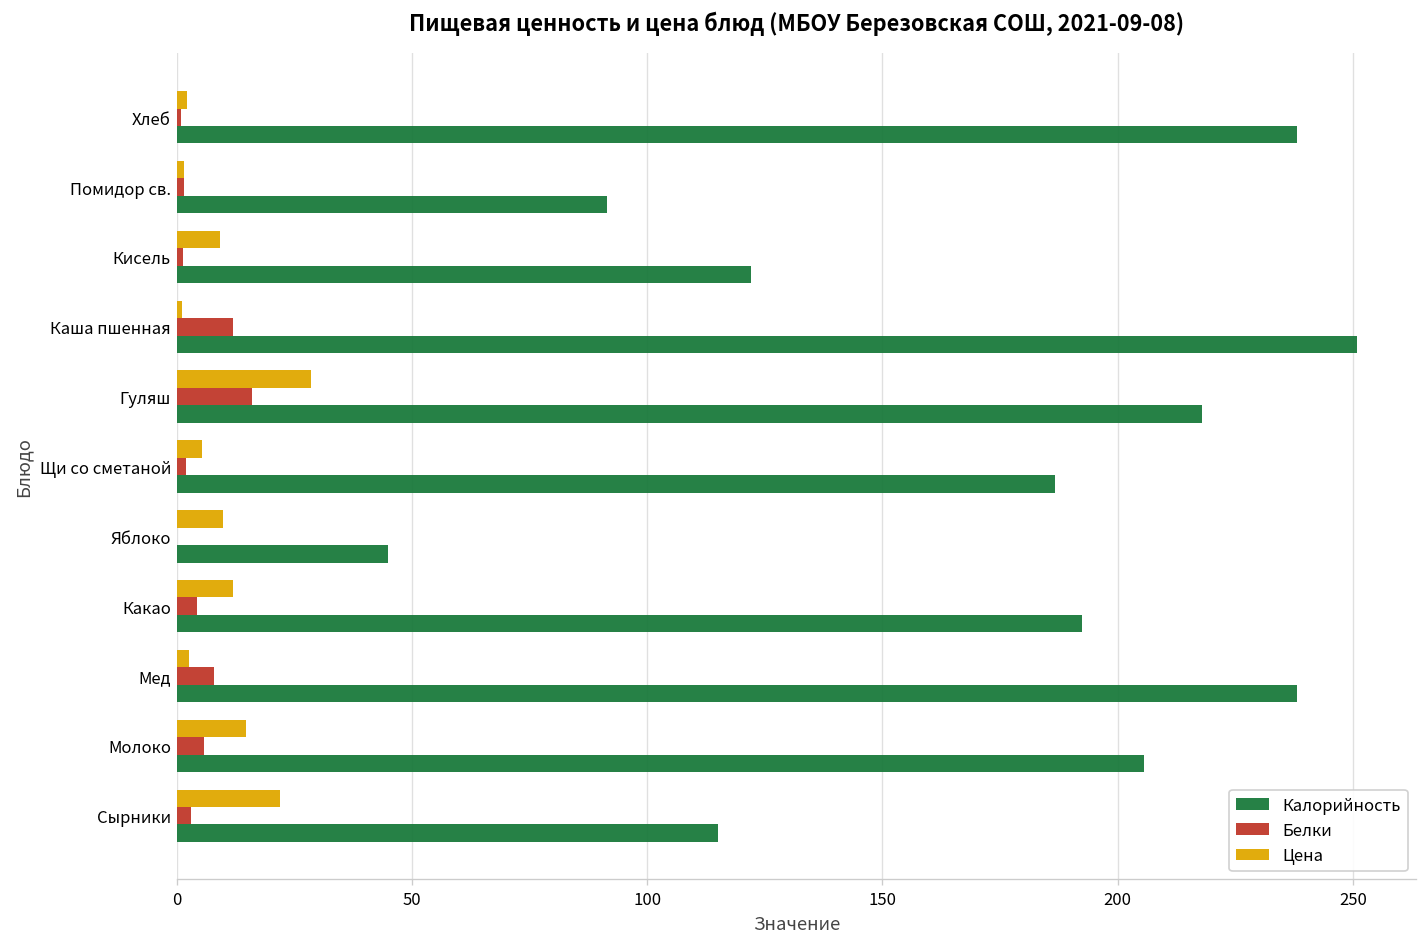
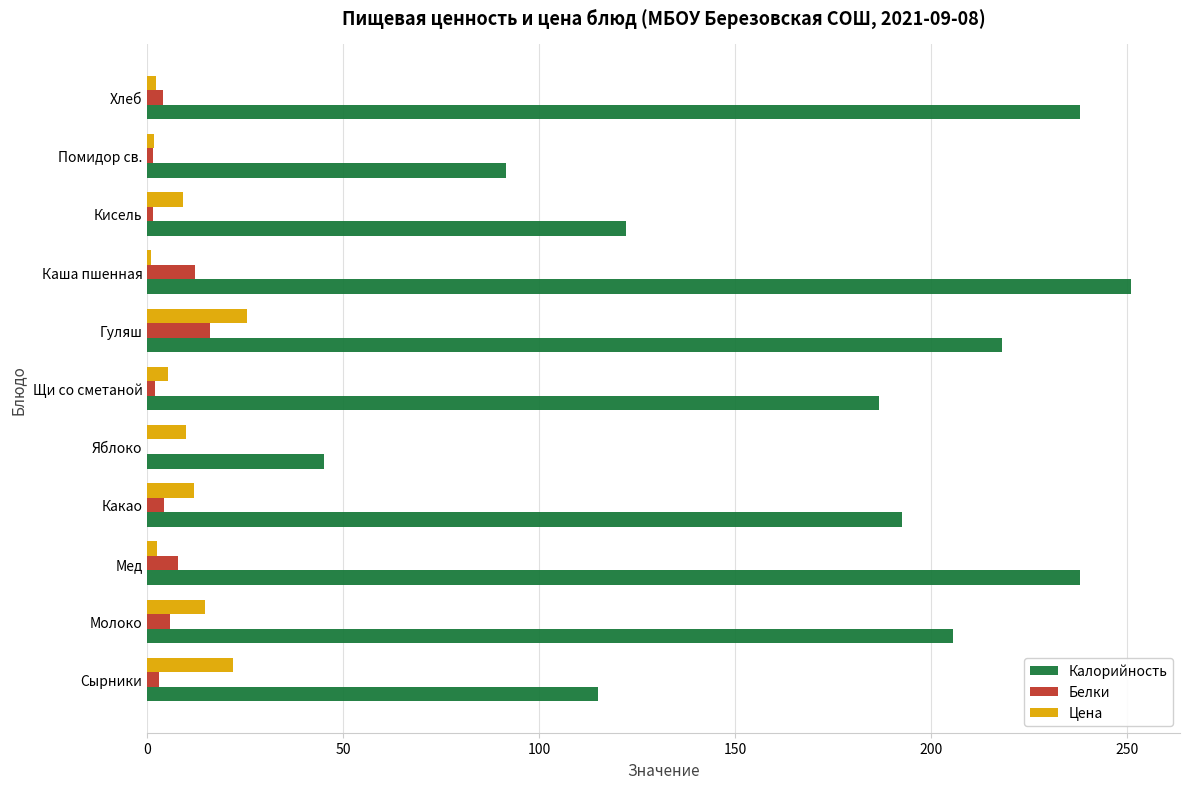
Белки, Хлеб: 1 -> 4
Цена, Гуляш: 29 -> 25
